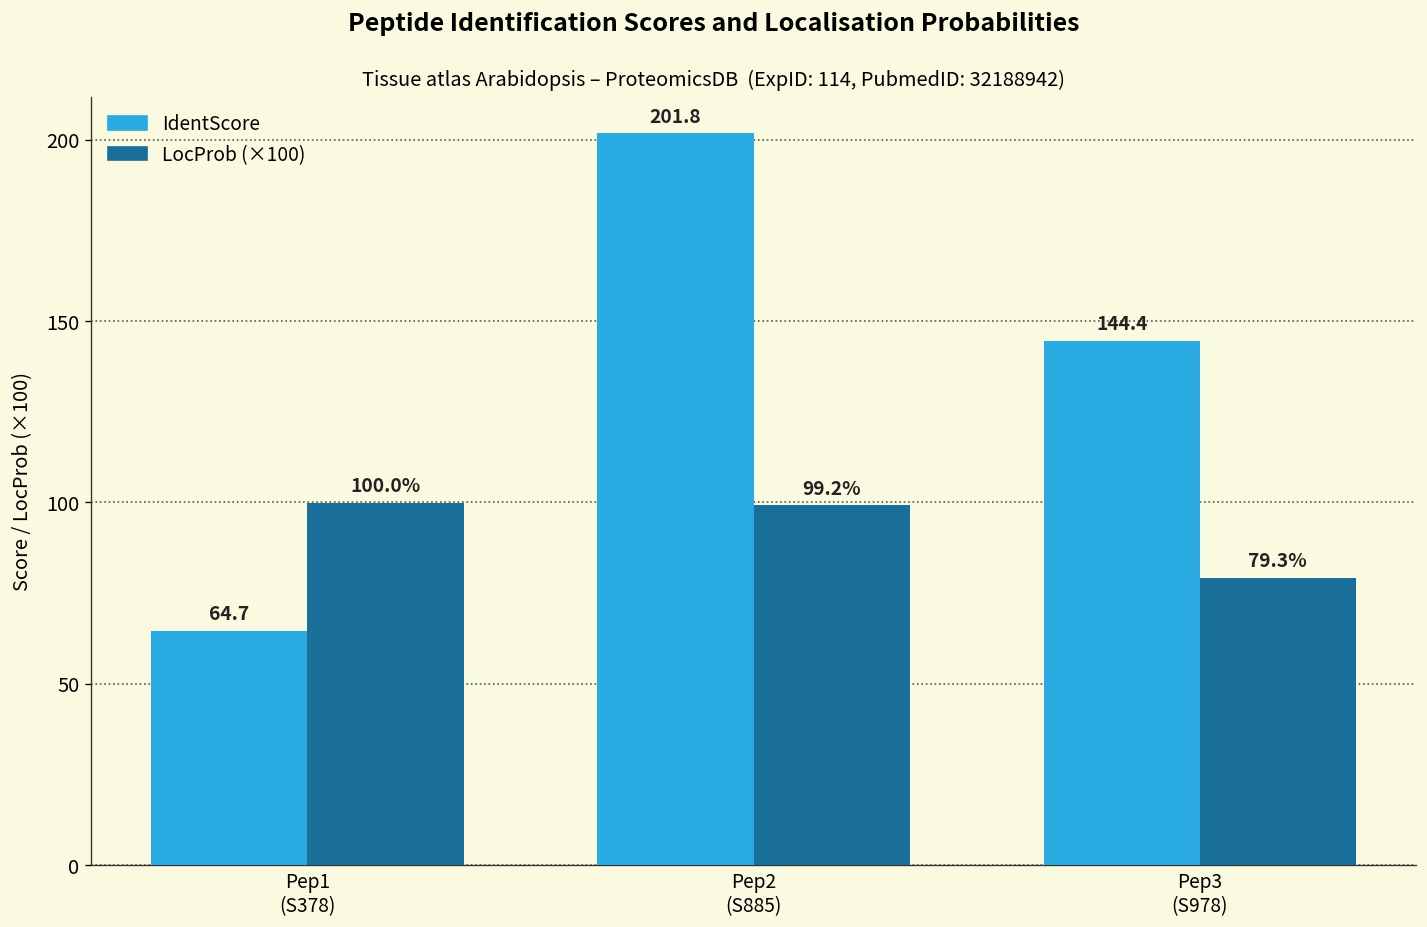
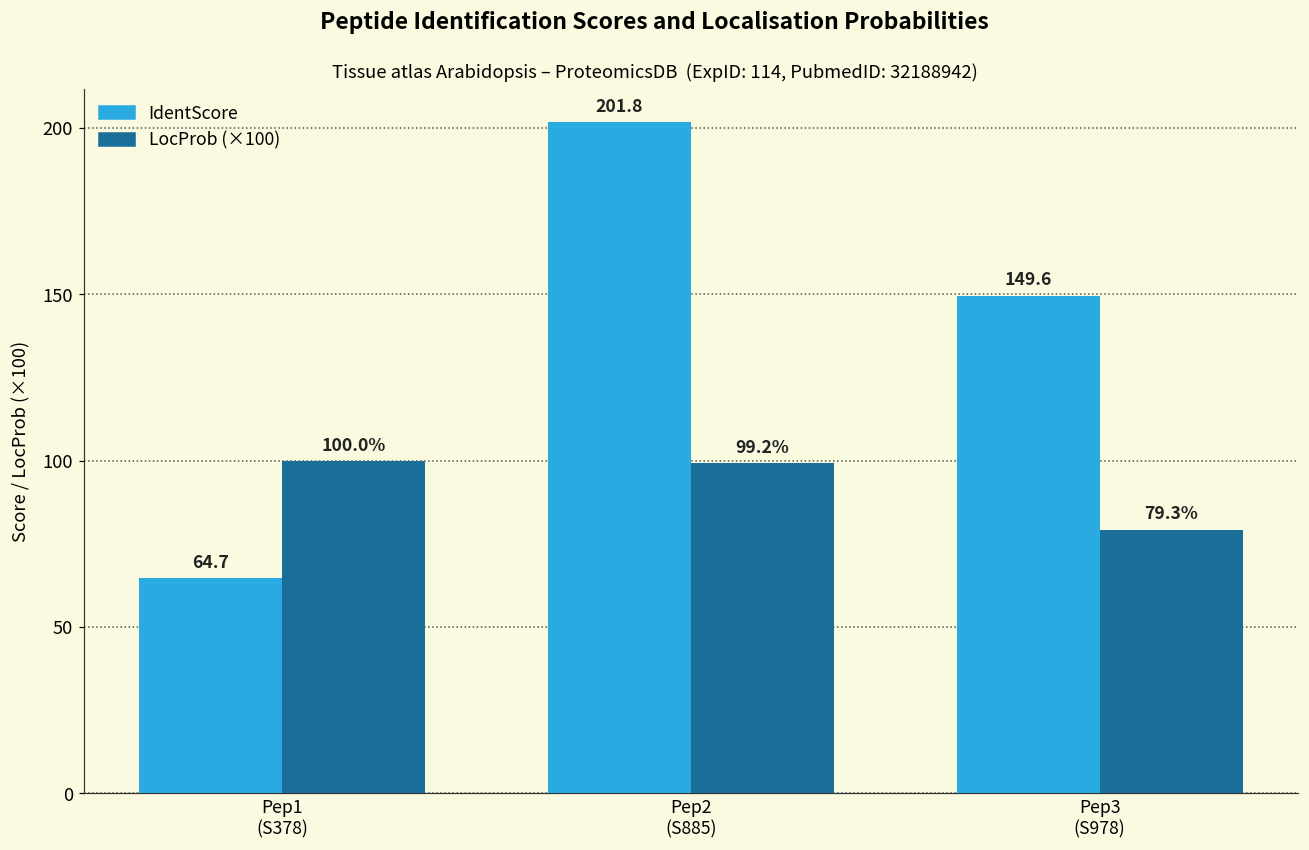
IdentScore, Pep3 (S978): 144.4 -> 149.6
